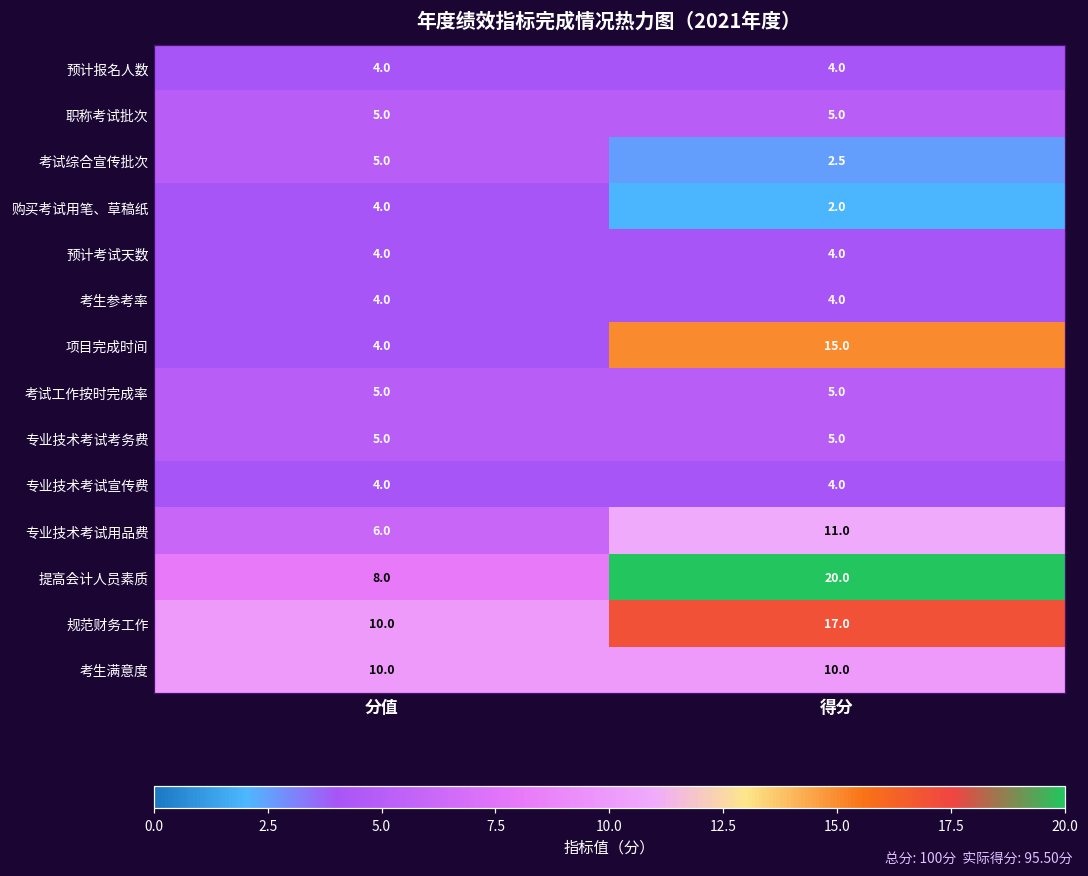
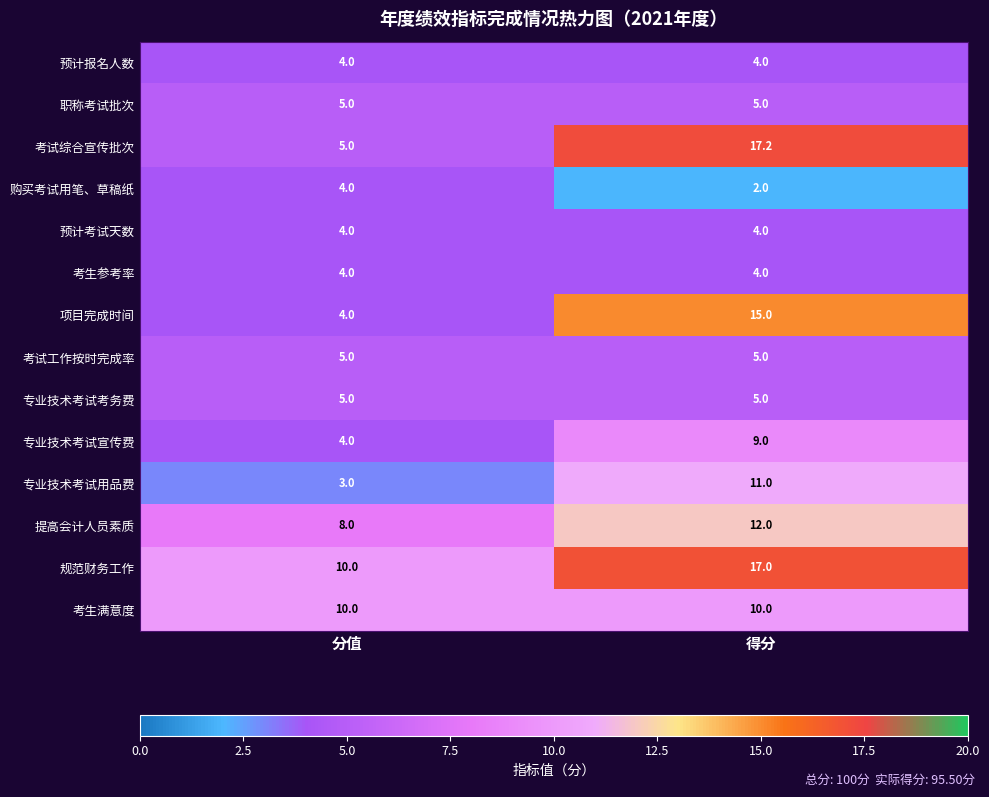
考试综合宣传批次, 得分: 2.5 -> 17.2
专业技术考试宣传费, 得分: 4.0 -> 9.0
专业技术考试用品费, 分值: 6.0 -> 3.0
提高会计人员素质, 得分: 20.0 -> 12.0
